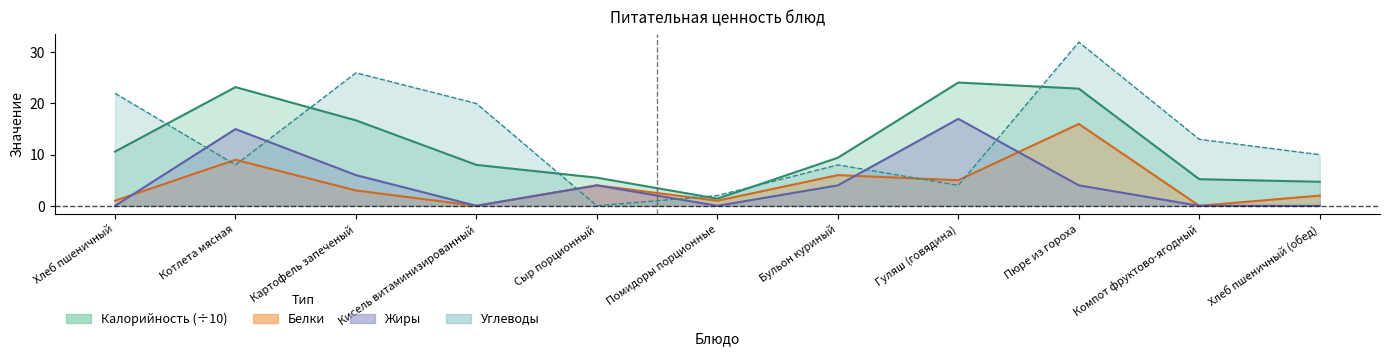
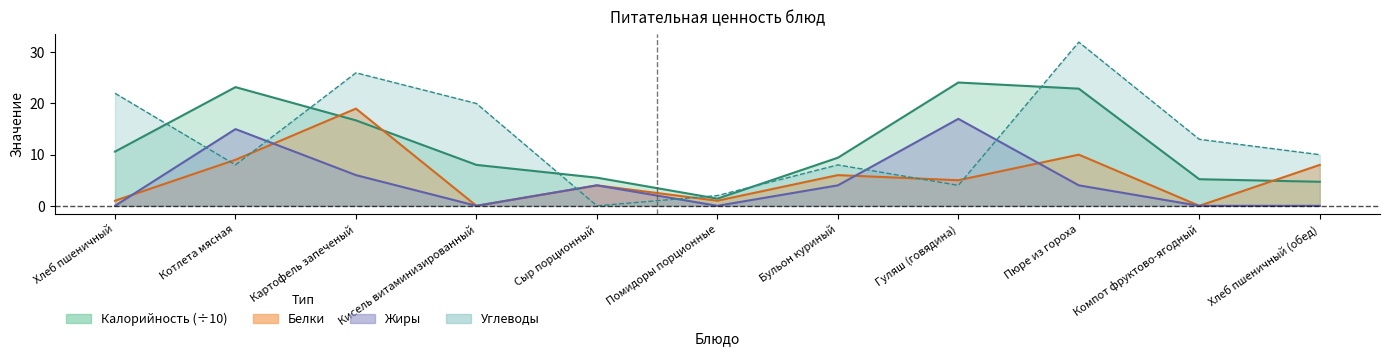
Белки, Картофель запеченый: 3 -> 19
Белки, Пюре из гороха: 16 -> 10
Белки, Хлеб пшеничный (обед): 2 -> 8
